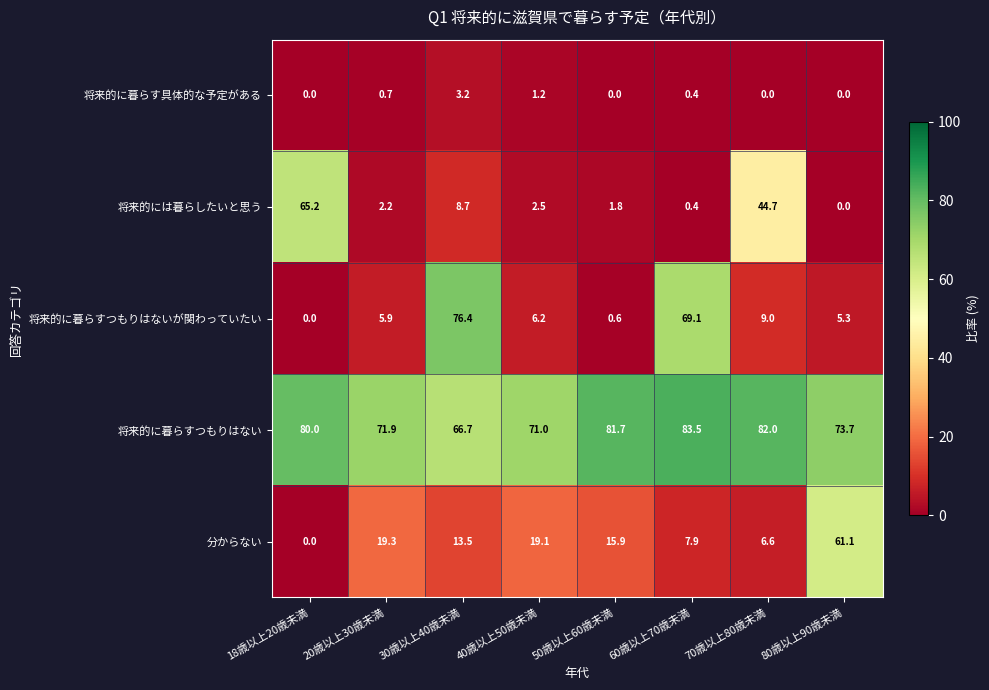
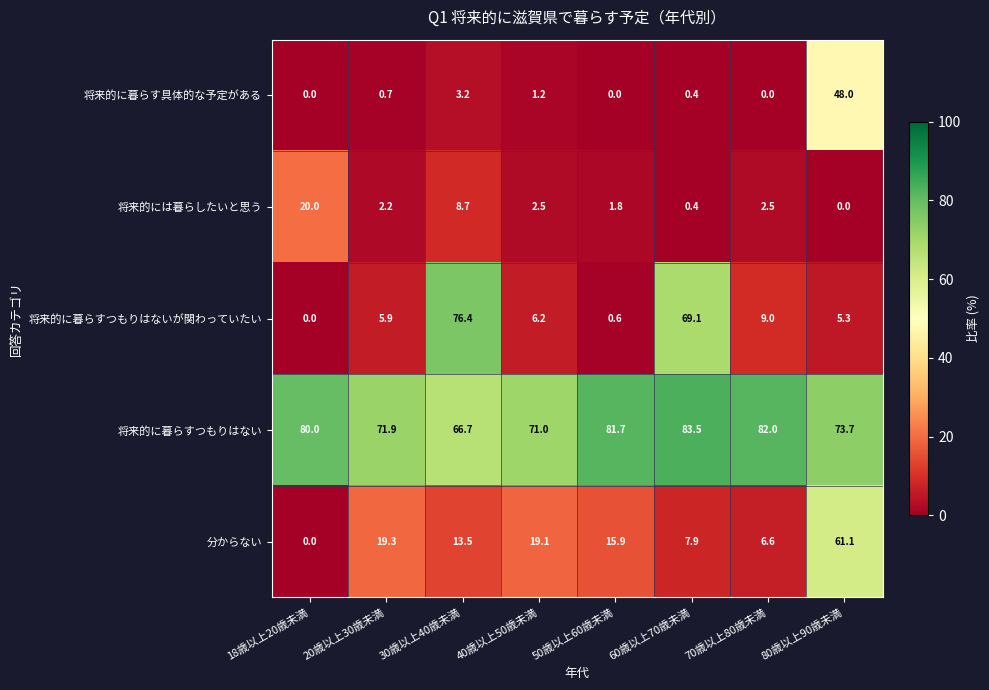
将来的に暮らす具体的な予定がある, 80歳以上90歳未満: 0.0 -> 48.0
将来的には暮らしたいと思う, 18歳以上20歳未満: 65.2 -> 20.0
将来的には暮らしたいと思う, 70歳以上80歳未満: 44.7 -> 2.5
